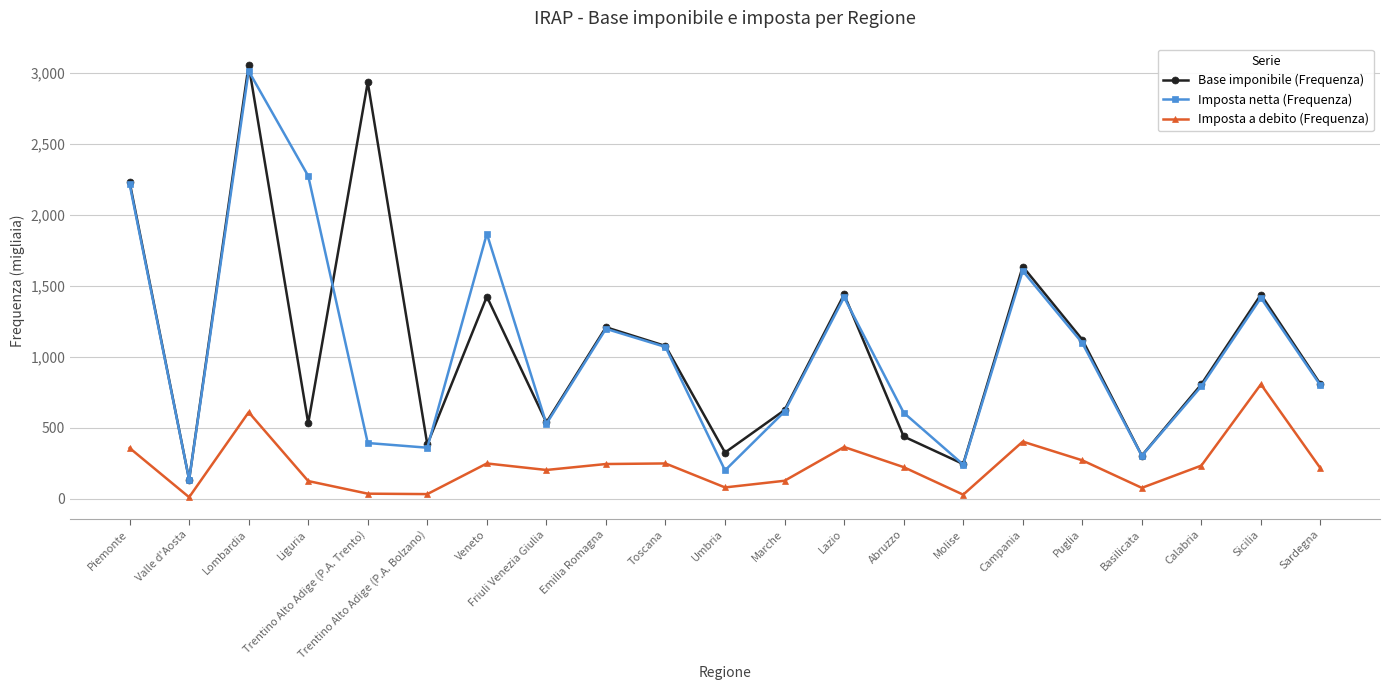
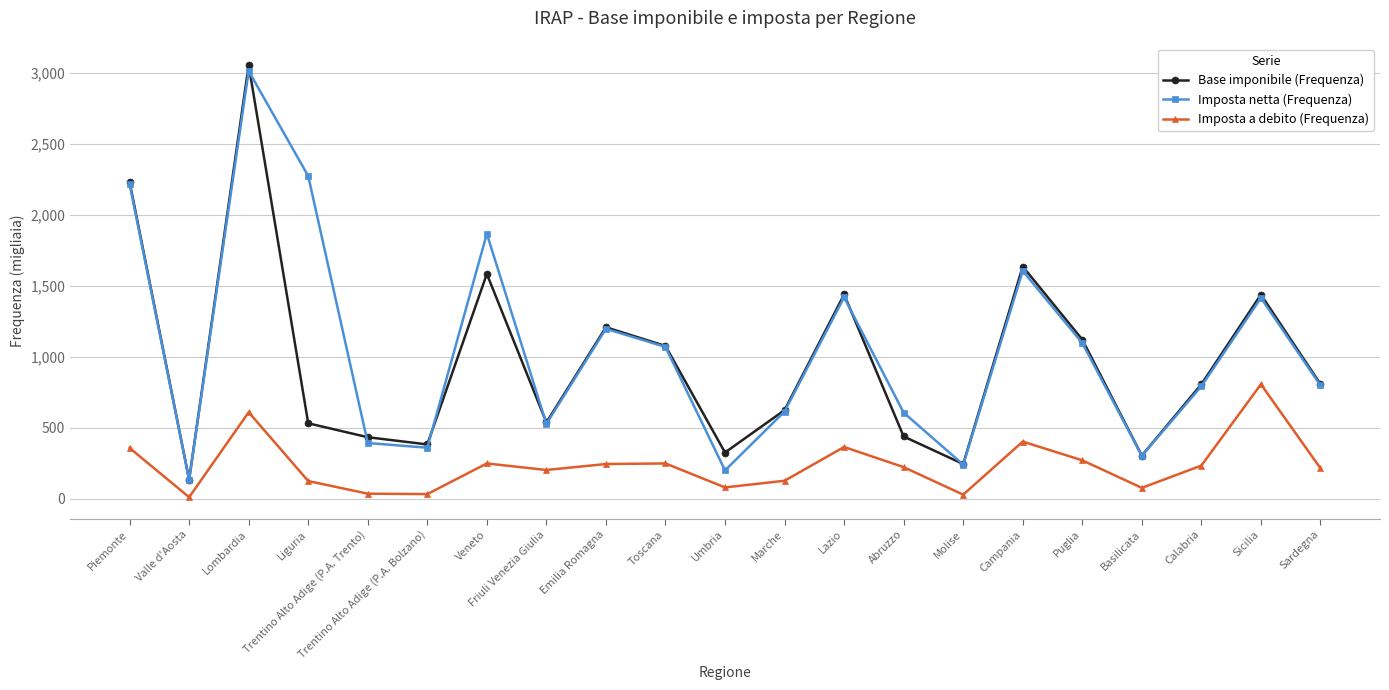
Base imponibile (Frequenza), Trentino Alto Adige (P.A. Trento): 2,940 -> 430
Base imponibile (Frequenza), Veneto: 1,430 -> 1,590
